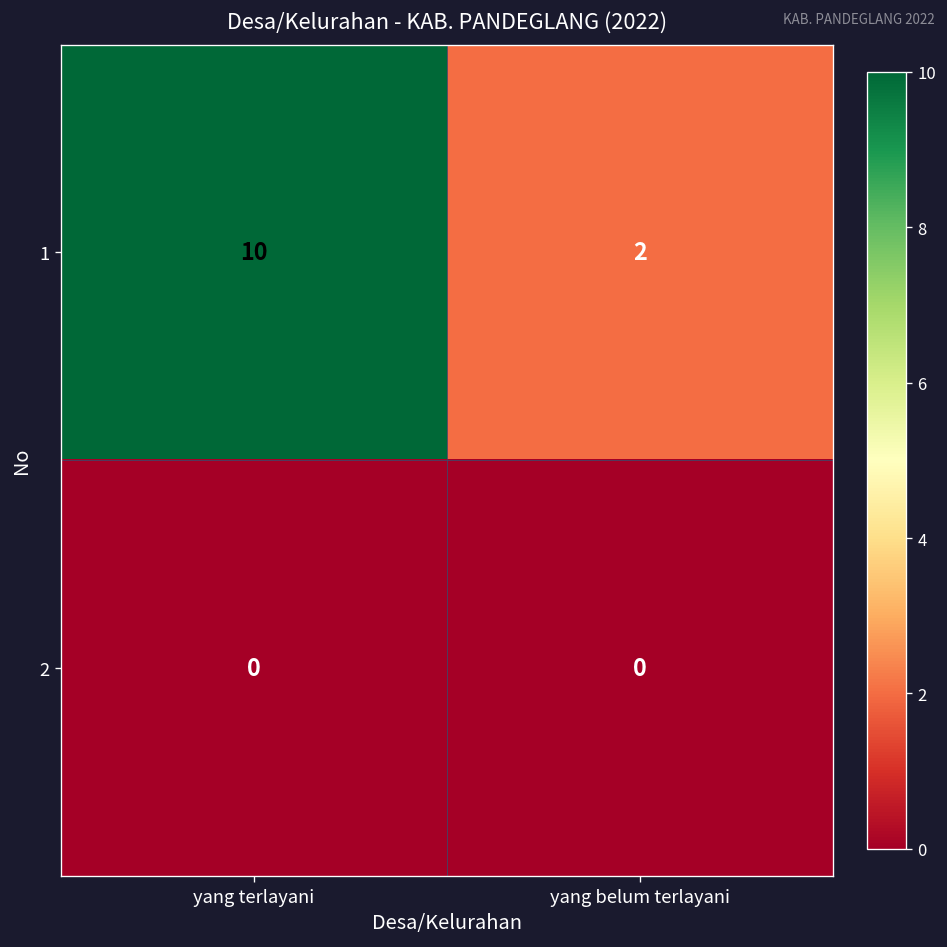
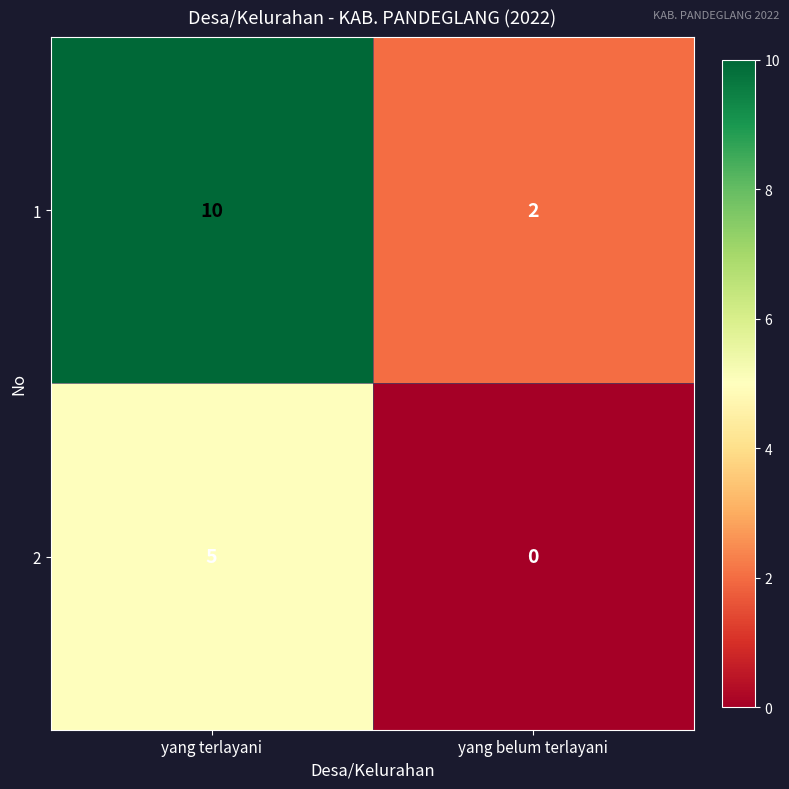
2, yang terlayani: 0 -> 5
